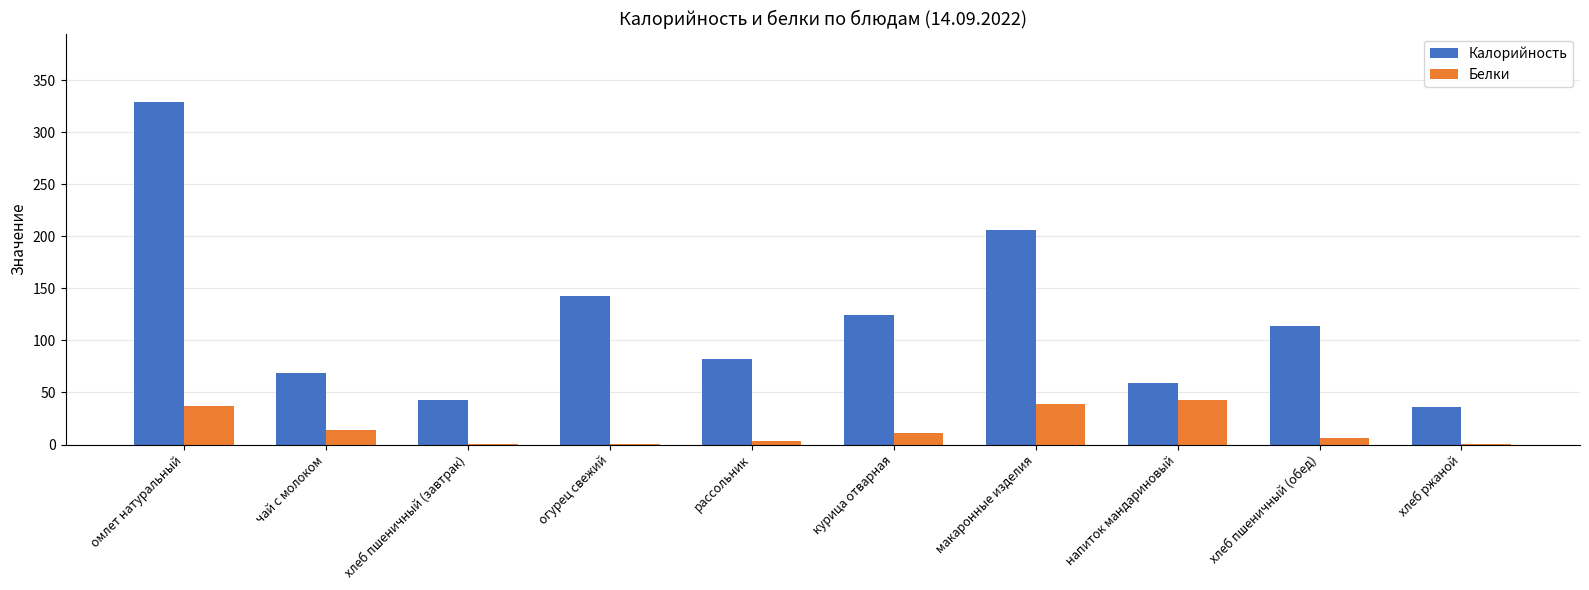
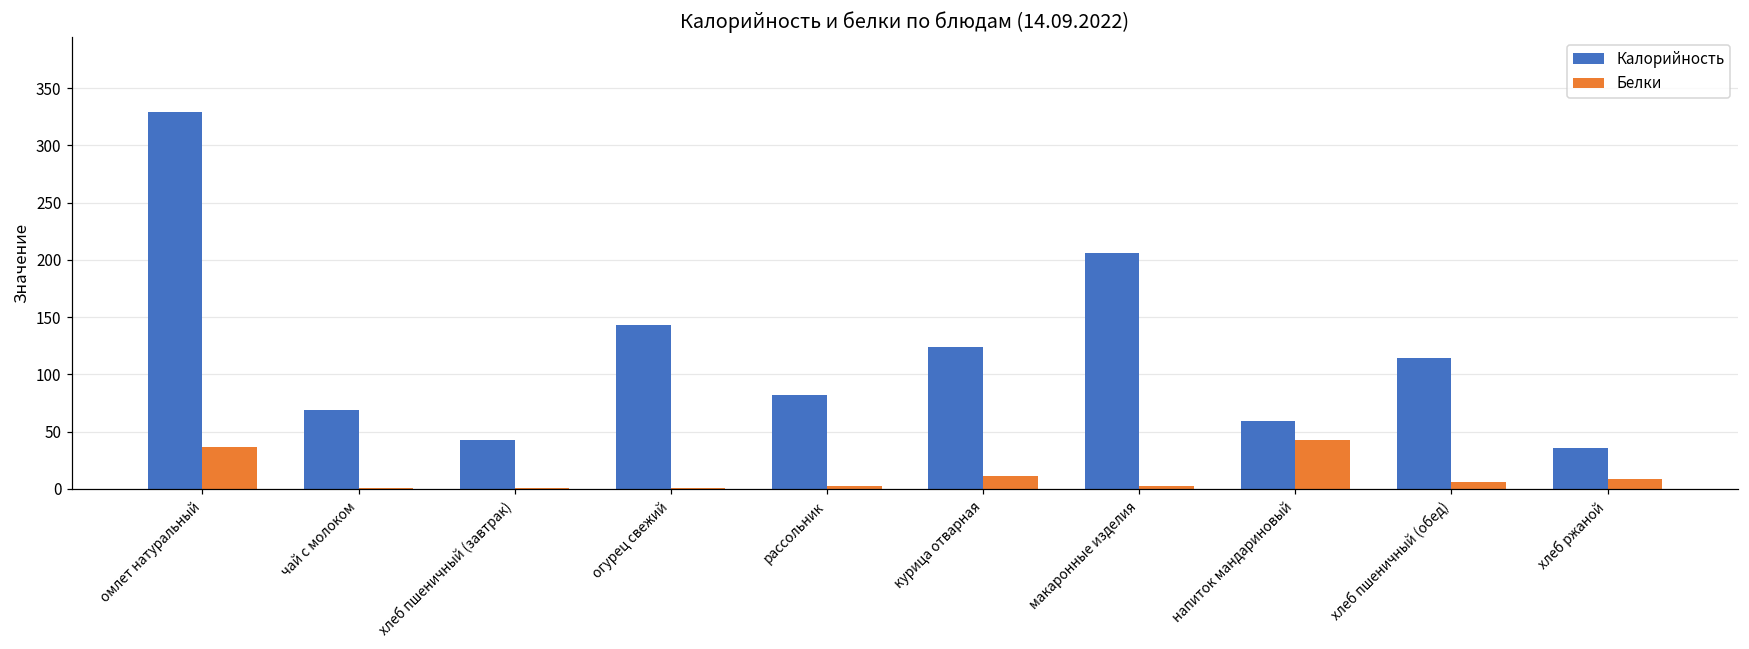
Белки, чай с молоком: 14 -> 1
Белки, макаронные изделия: 39 -> 3
Белки, хлеб ржаной: 1 -> 9
